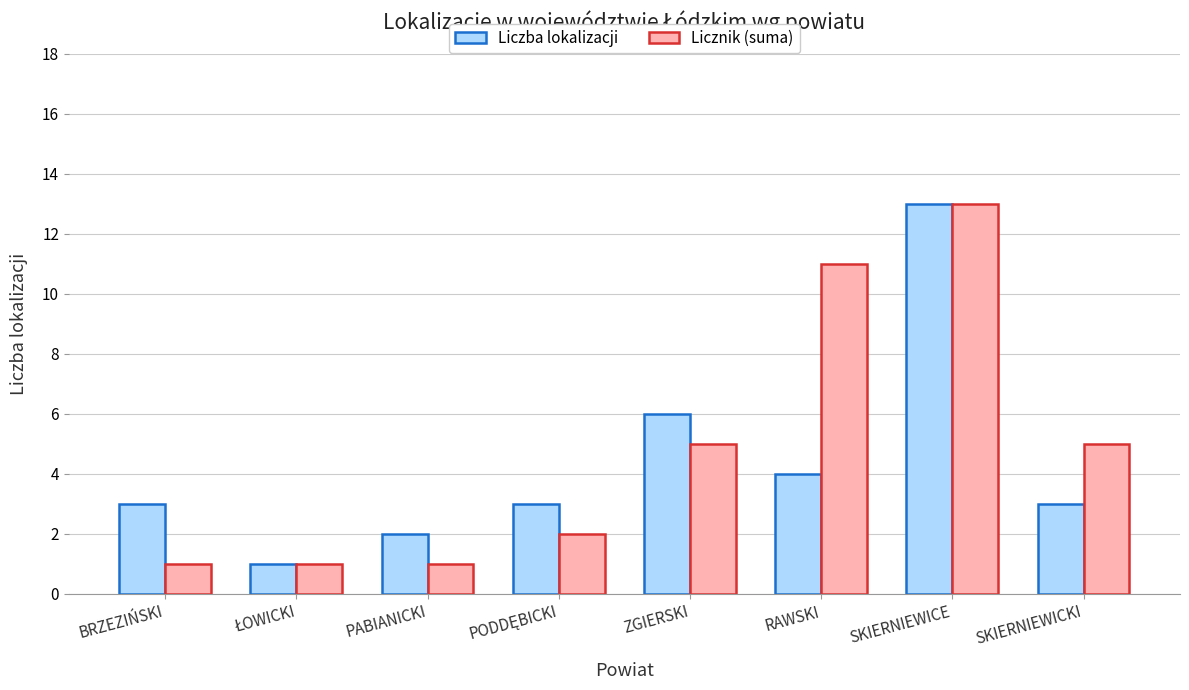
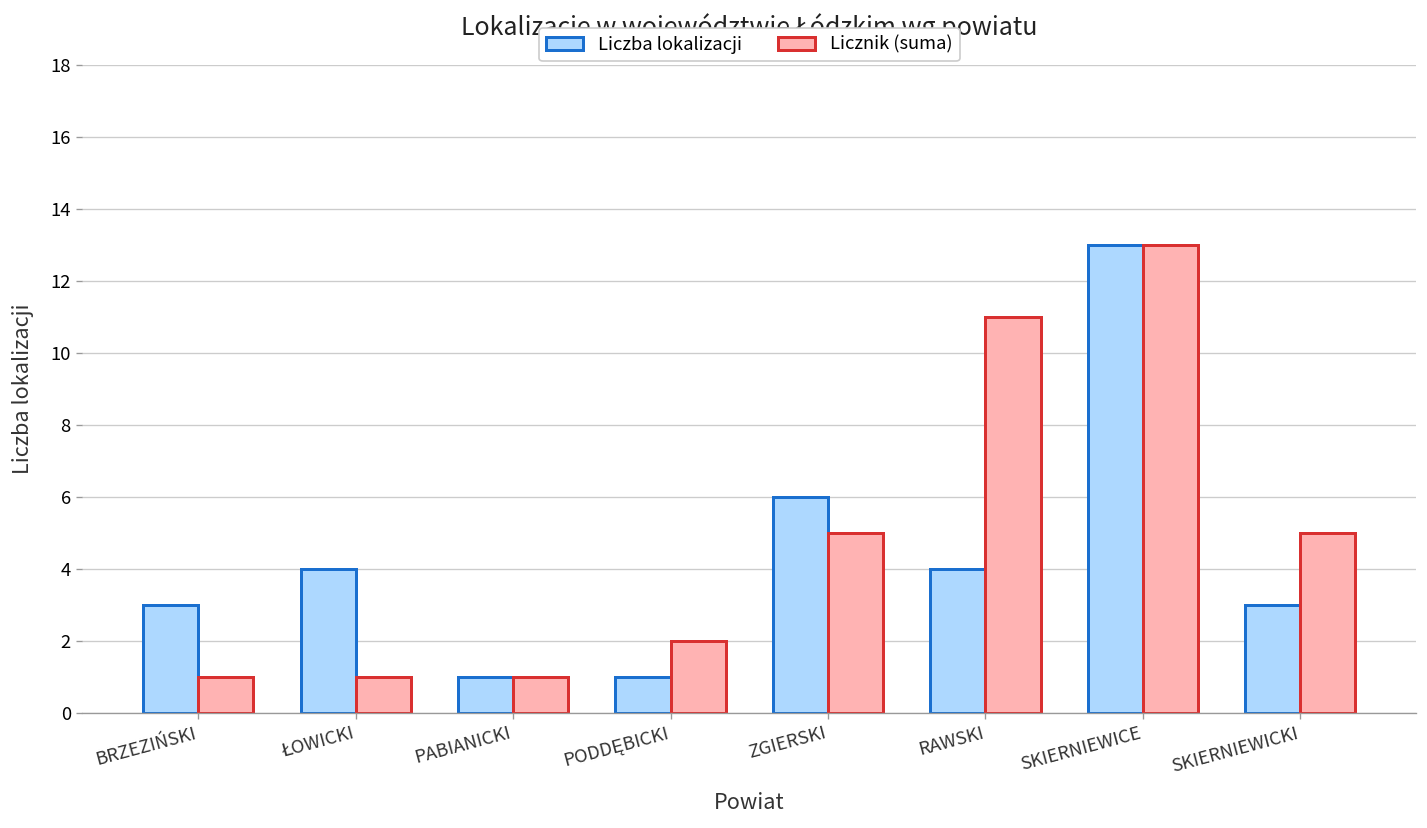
Liczba lokalizacji, ŁOWICKI: 1 -> 4
Liczba lokalizacji, PABIANICKI: 2 -> 1
Liczba lokalizacji, PODDĘBICKI: 3 -> 1
